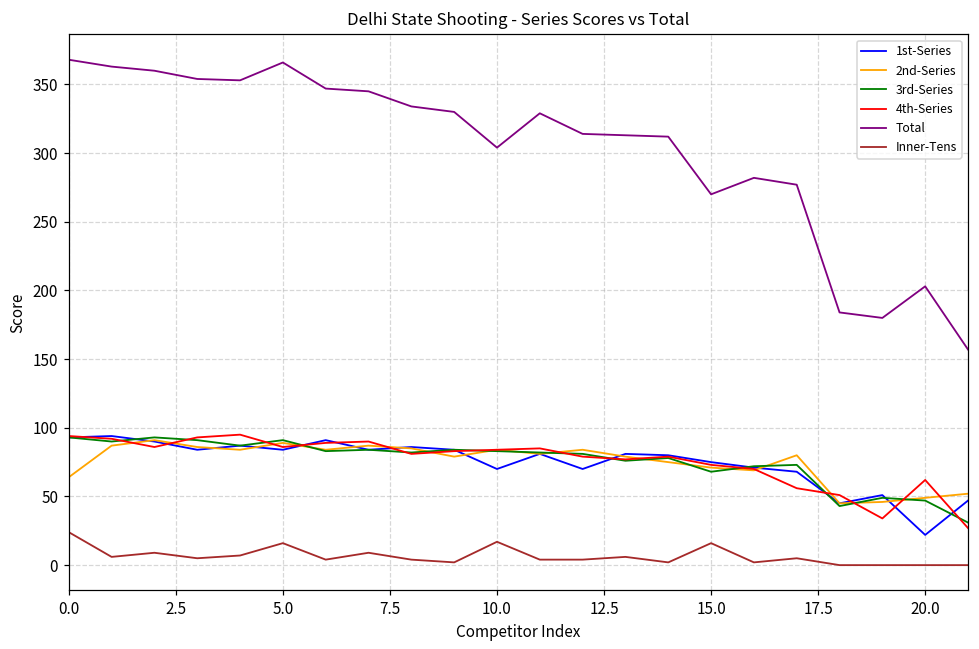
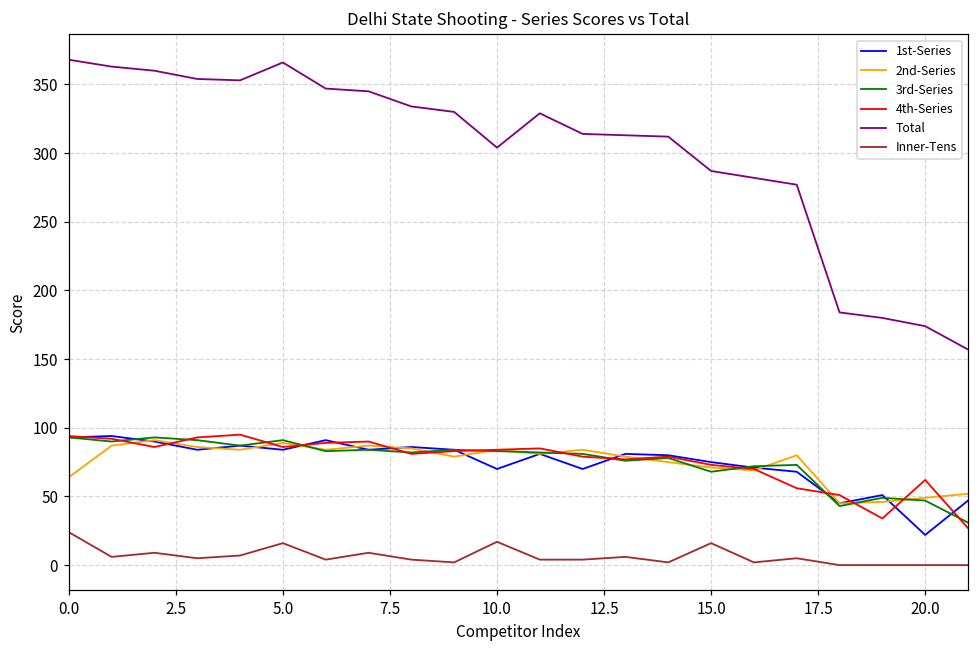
Total, 15.0: 270 -> 287
Total, 20.0: 203 -> 174
